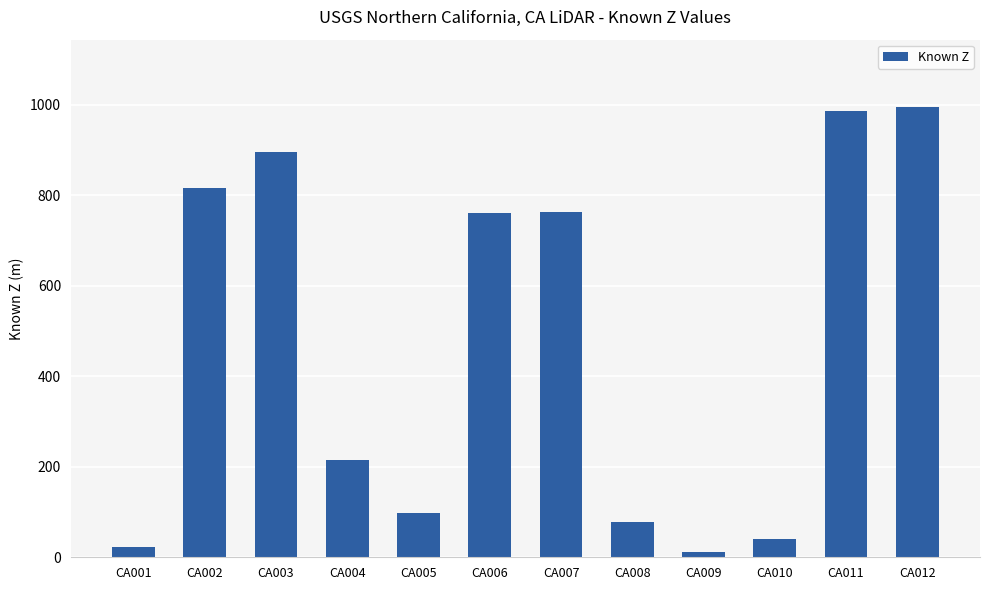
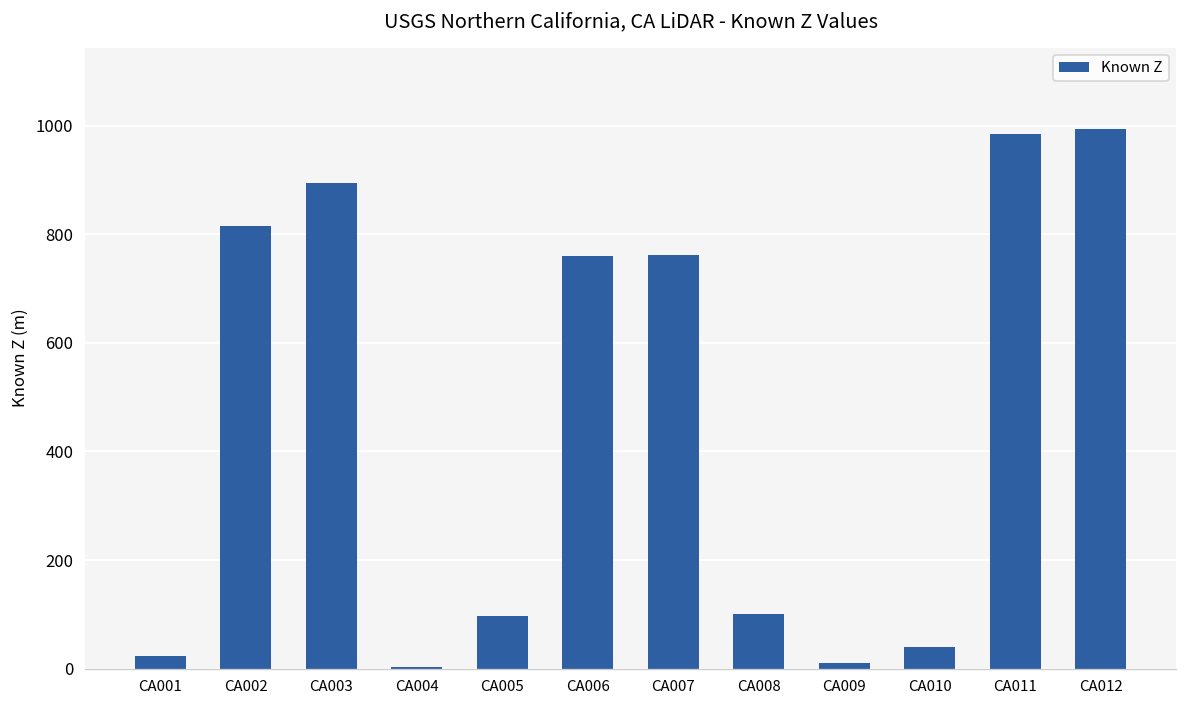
CA004: 210 -> 0
CA008: 80 -> 100
